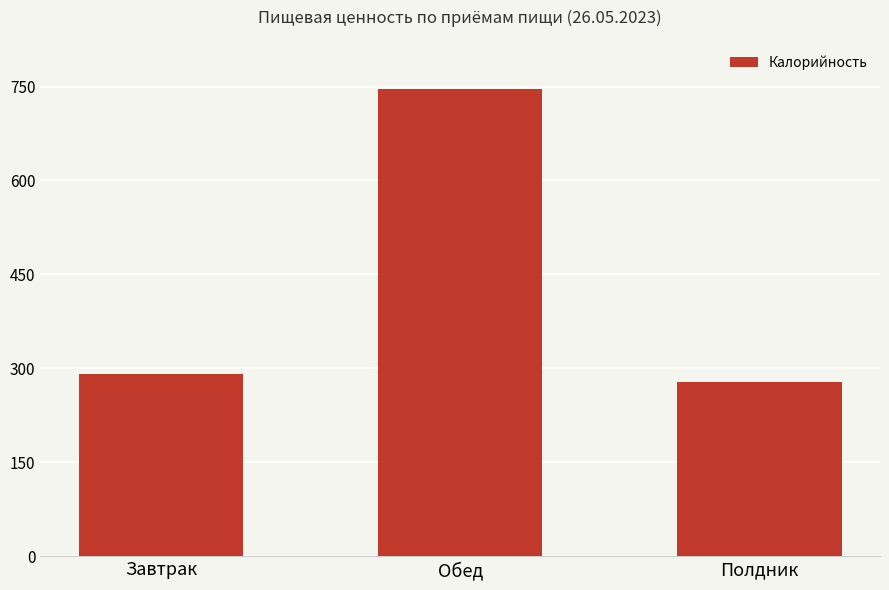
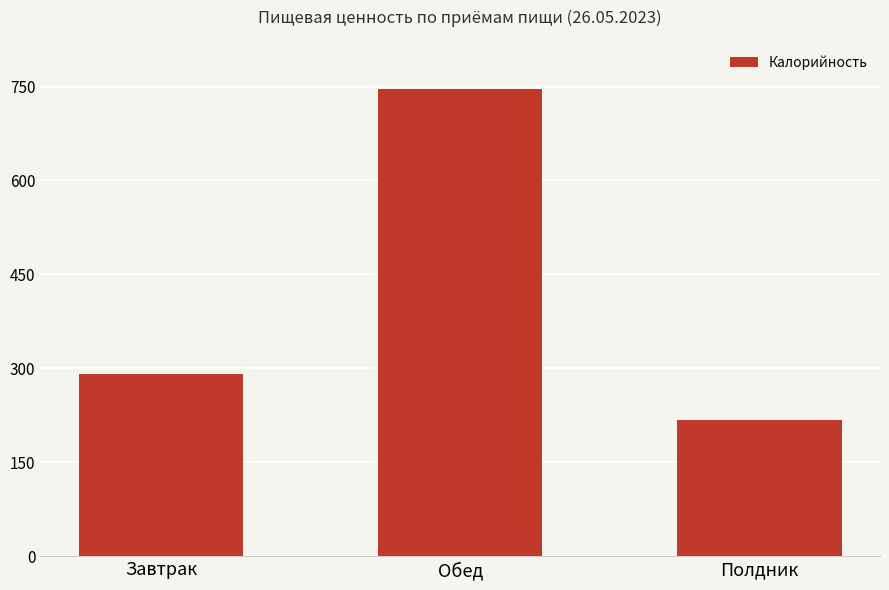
Полдник: 280 -> 220
